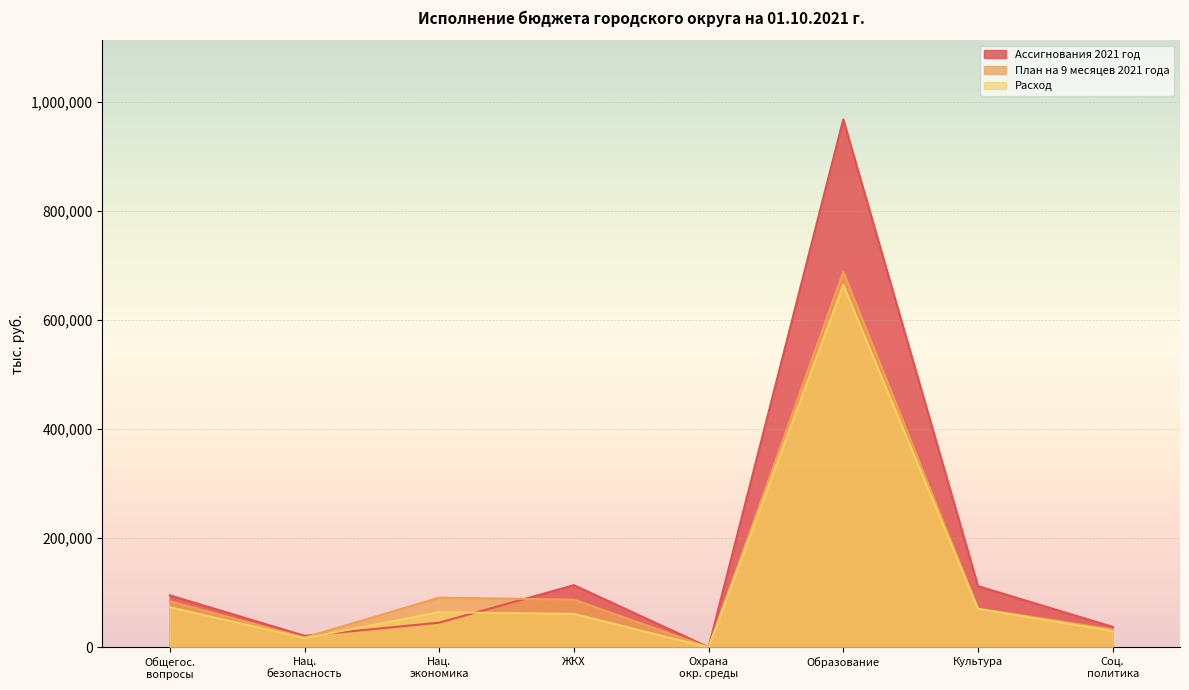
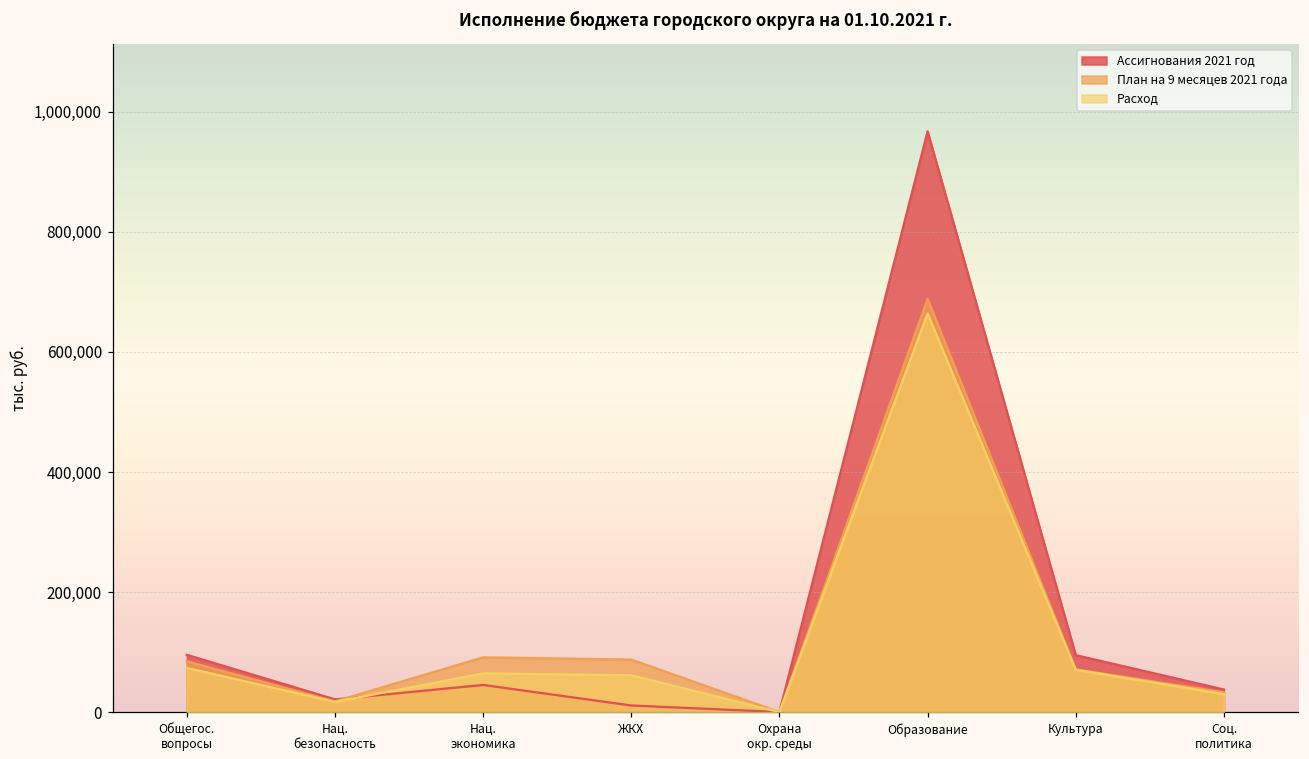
Ассигнования 2021 год, ЖКХ: 110,000 -> 10,000
Ассигнования 2021 год, Культура: 110,000 -> 90,000
